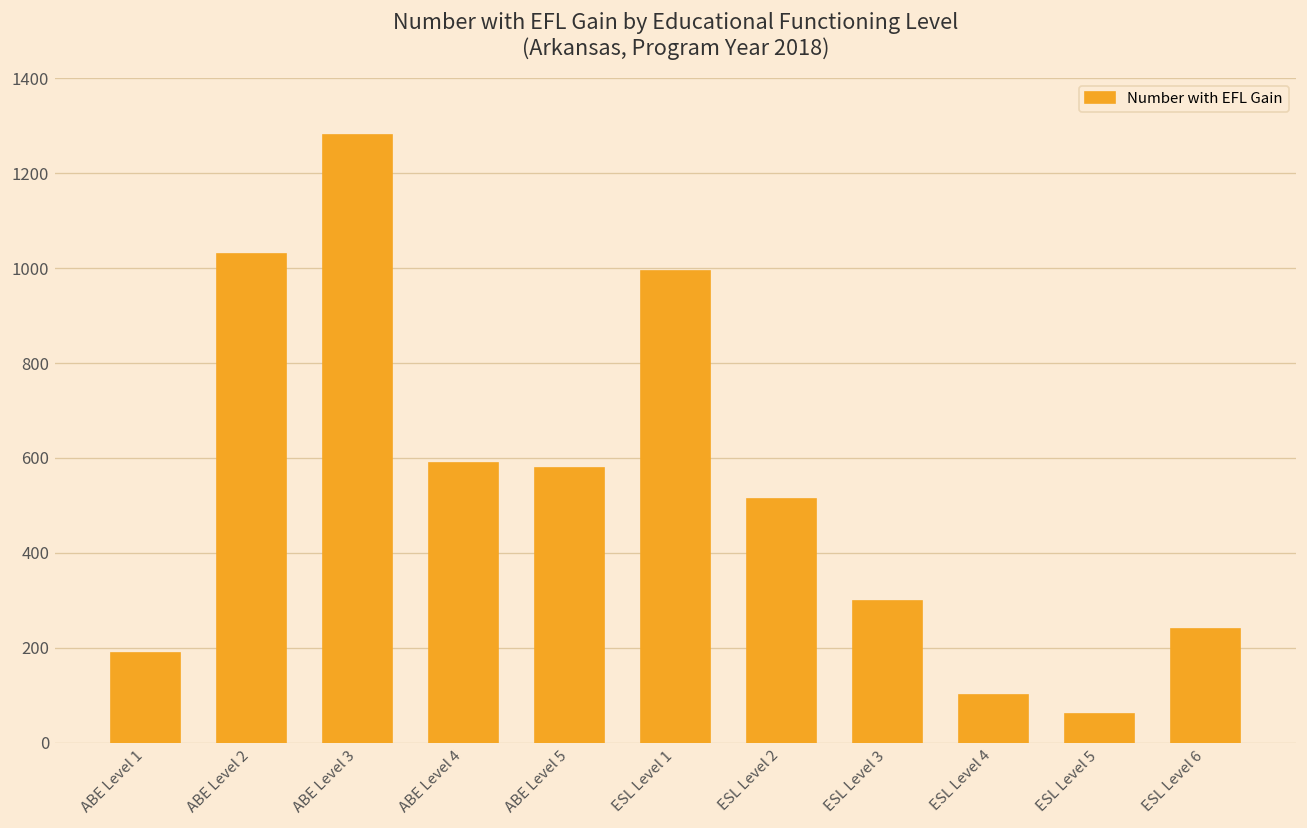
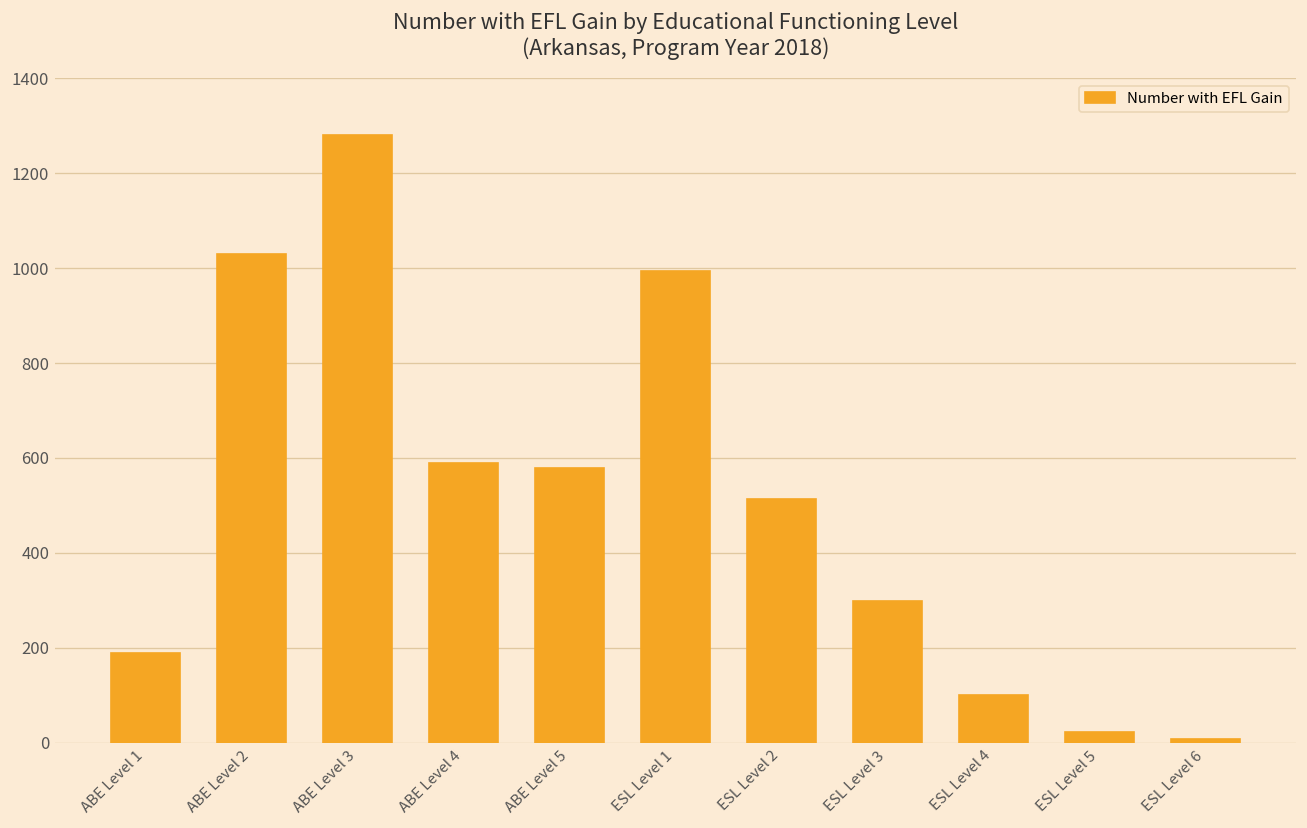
ESL Level 5: 60 -> 20
ESL Level 6: 240 -> 10
